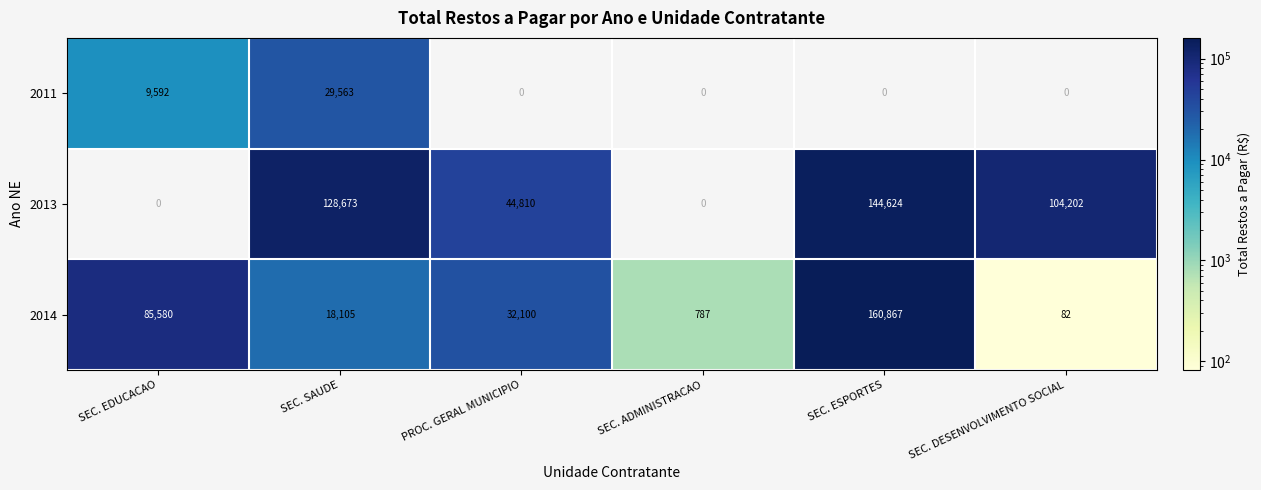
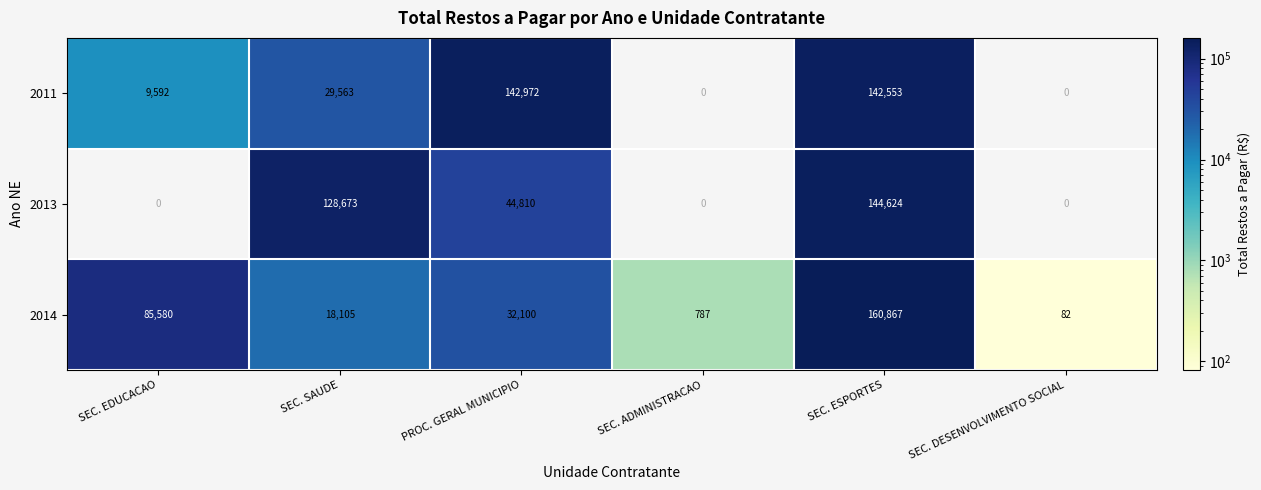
2011, PROC. GERAL MUNICIPIO: 0 -> 142,972
2011, SEC. ESPORTES: 0 -> 142,553
2013, SEC. DESENVOLVIMENTO SOCIAL: 104,202 -> 0
